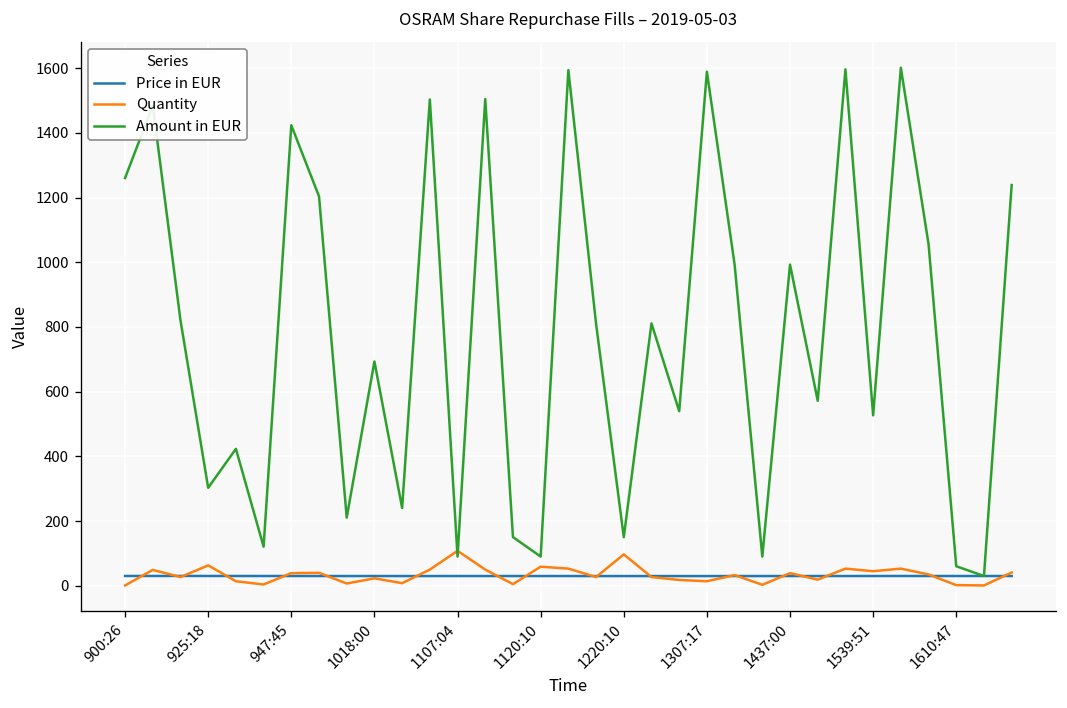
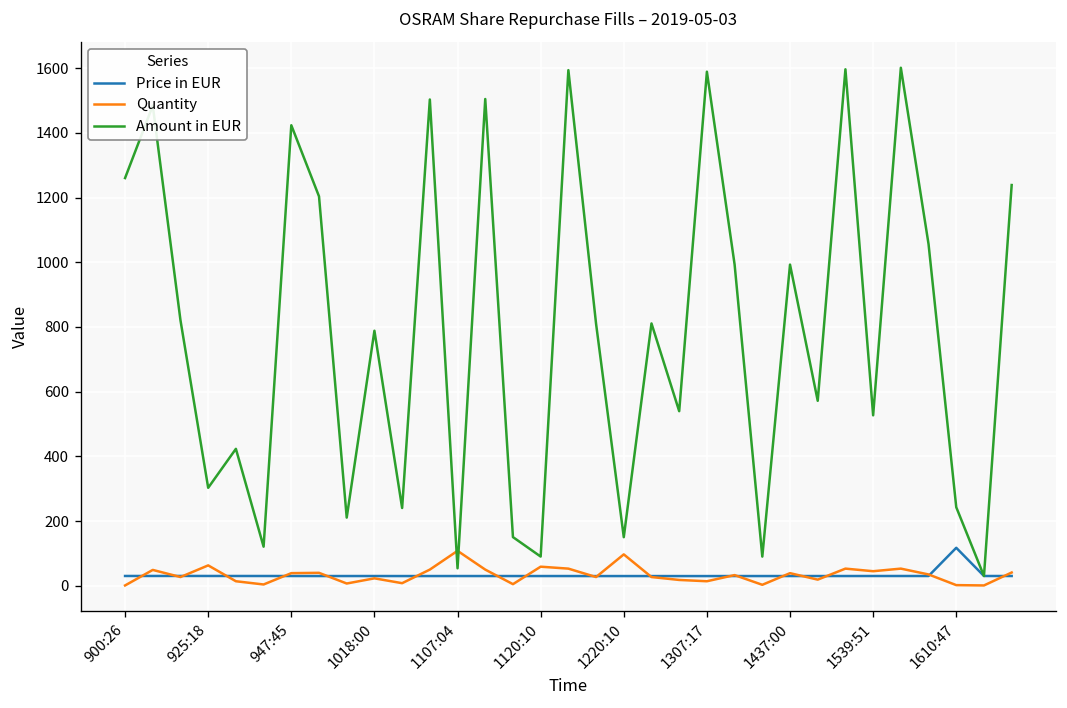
Amount in EUR, 1018:00: 690 -> 790
Amount in EUR, 1107:04: 90 -> 50
Price in EUR, 1610:47: 30 -> 120
Amount in EUR, 1610:47: 60 -> 240
